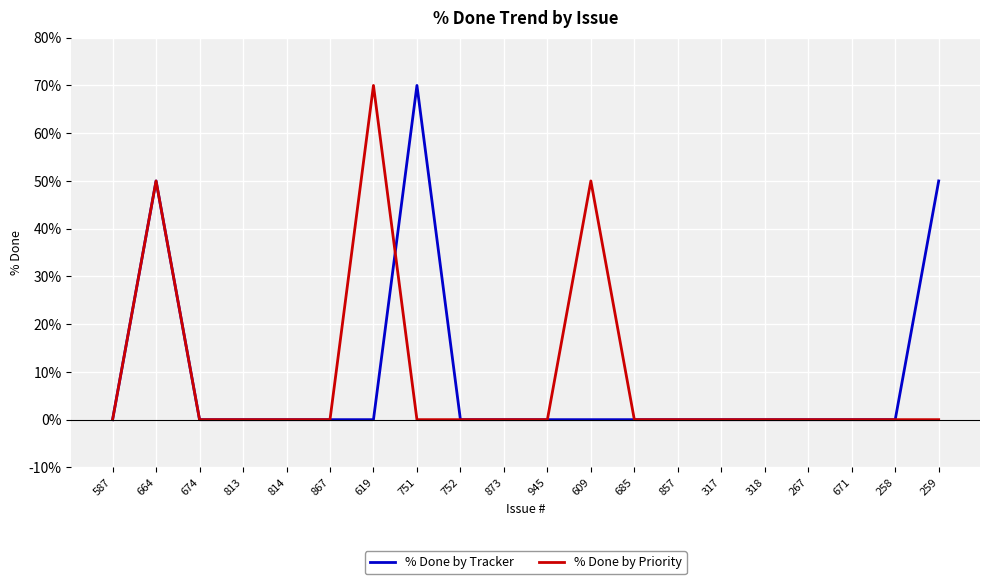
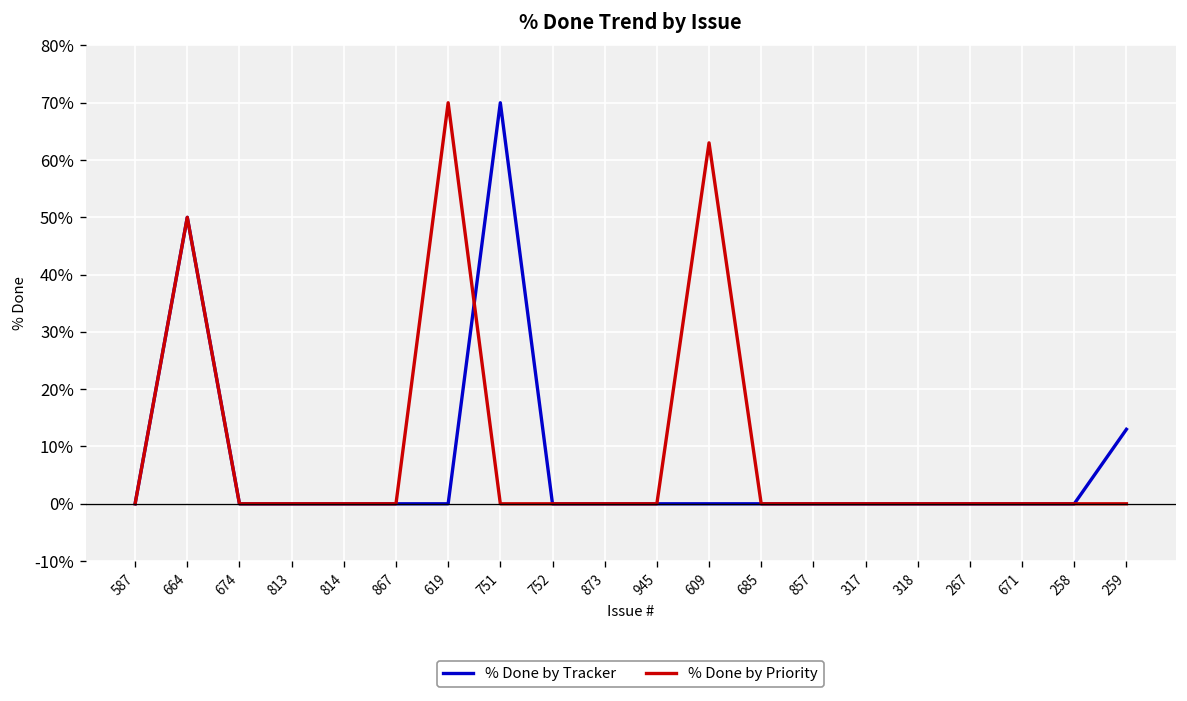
% Done by Priority, 609: 50% -> 63%
% Done by Tracker, 259: 50% -> 13%
